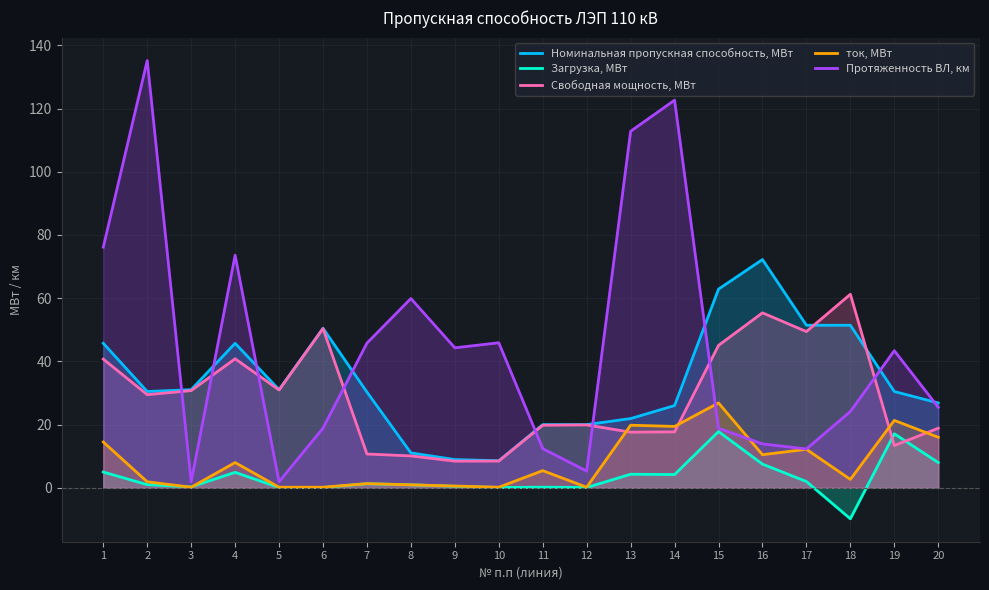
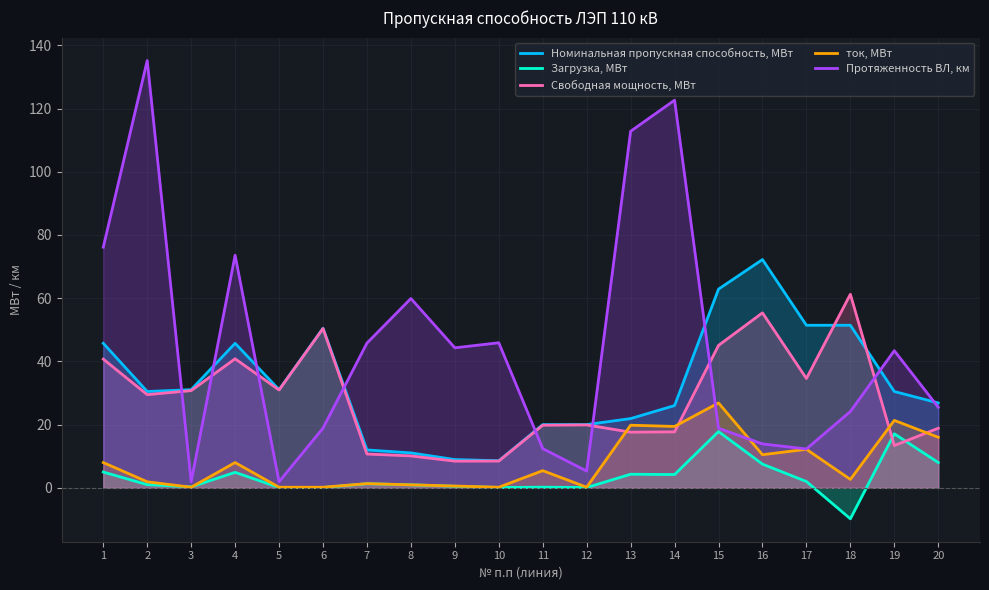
ток, МВт, 1: 15 -> 8
Номинальная пропускная способность, МВт, 7: 30 -> 12
Свободная мощность, МВт, 17: 49 -> 35
